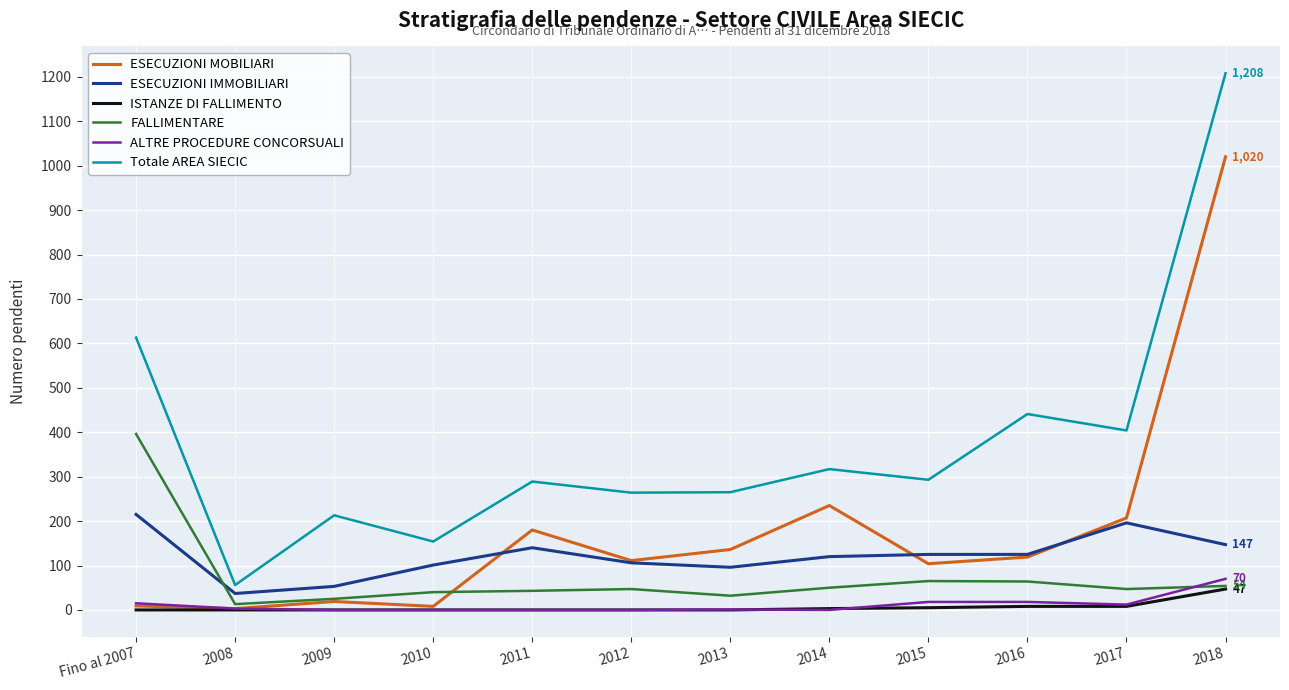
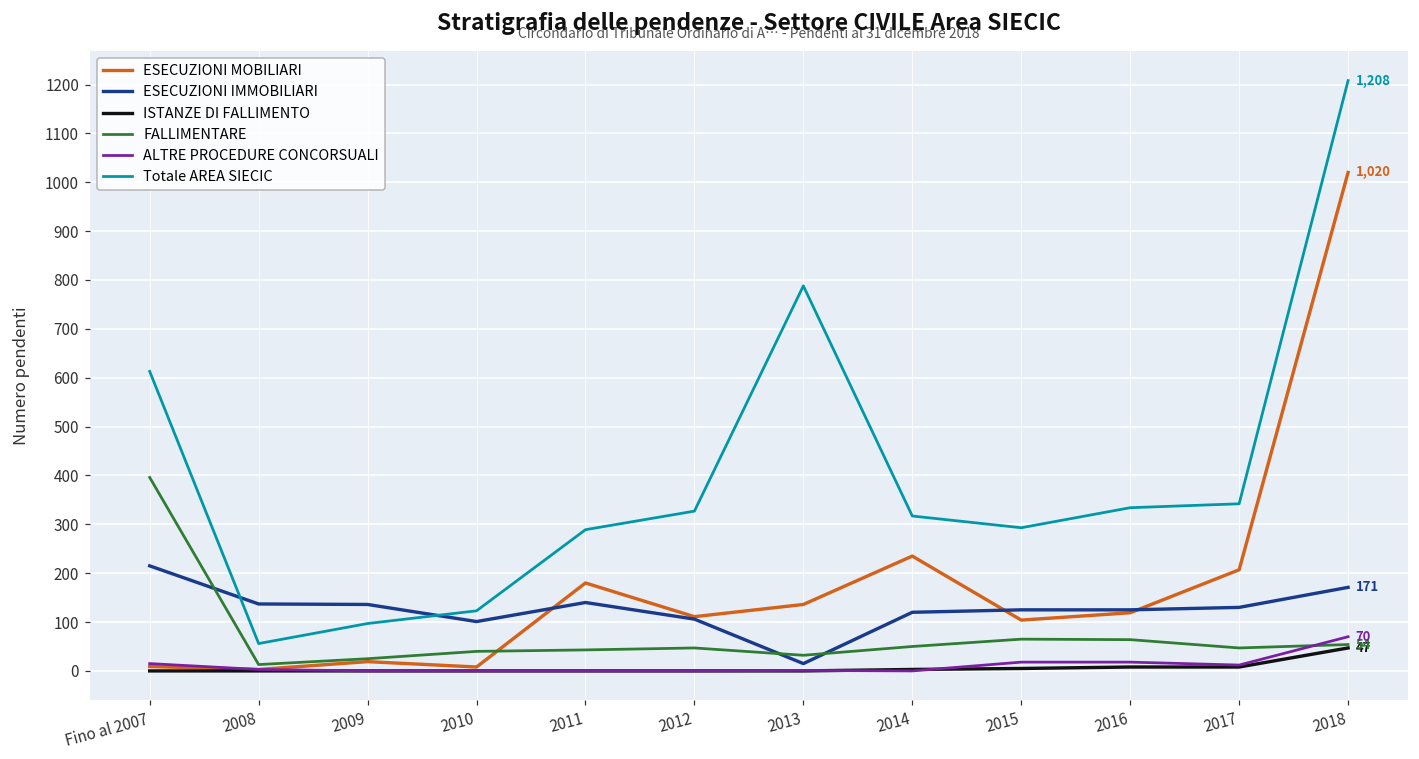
ESECUZIONI IMMOBILIARI, 2008: 40 -> 140
ESECUZIONI IMMOBILIARI, 2009: 50 -> 140
Totale AREA SIECIC, 2009: 210 -> 100
Totale AREA SIECIC, 2010: 150 -> 120
Totale AREA SIECIC, 2012: 260 -> 330
ESECUZIONI IMMOBILIARI, 2013: 100 -> 20
Totale AREA SIECIC, 2013: 270 -> 790
Totale AREA SIECIC, 2016: 440 -> 330
ESECUZIONI IMMOBILIARI, 2017: 200 -> 130
Totale AREA SIECIC, 2017: 400 -> 340
ESECUZIONI IMMOBILIARI, 2018: 147 -> 171
